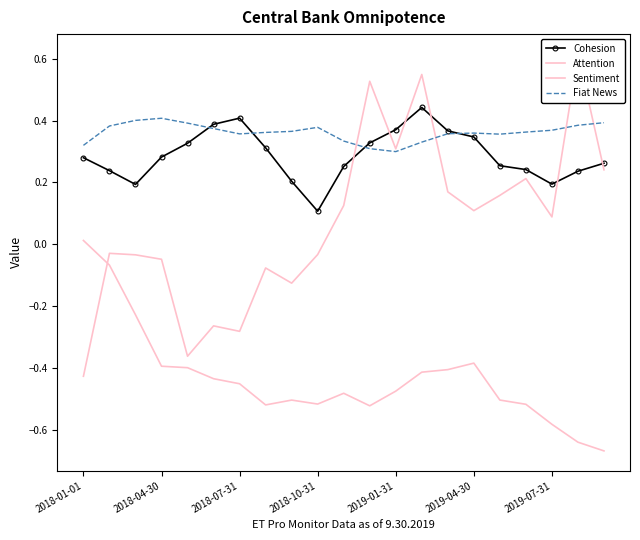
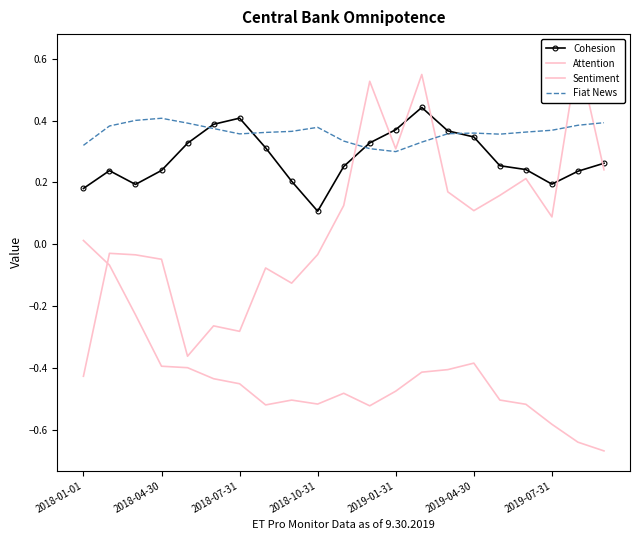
Cohesion, 2018-01-01: 0.28 -> 0.18
Cohesion, 2018-04-30: 0.28 -> 0.24
